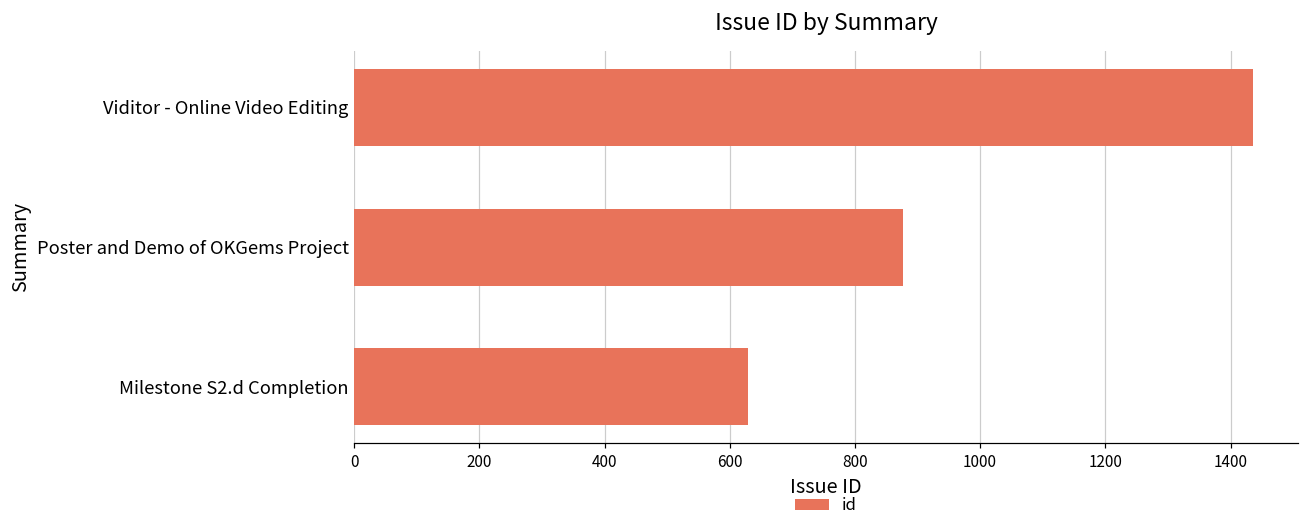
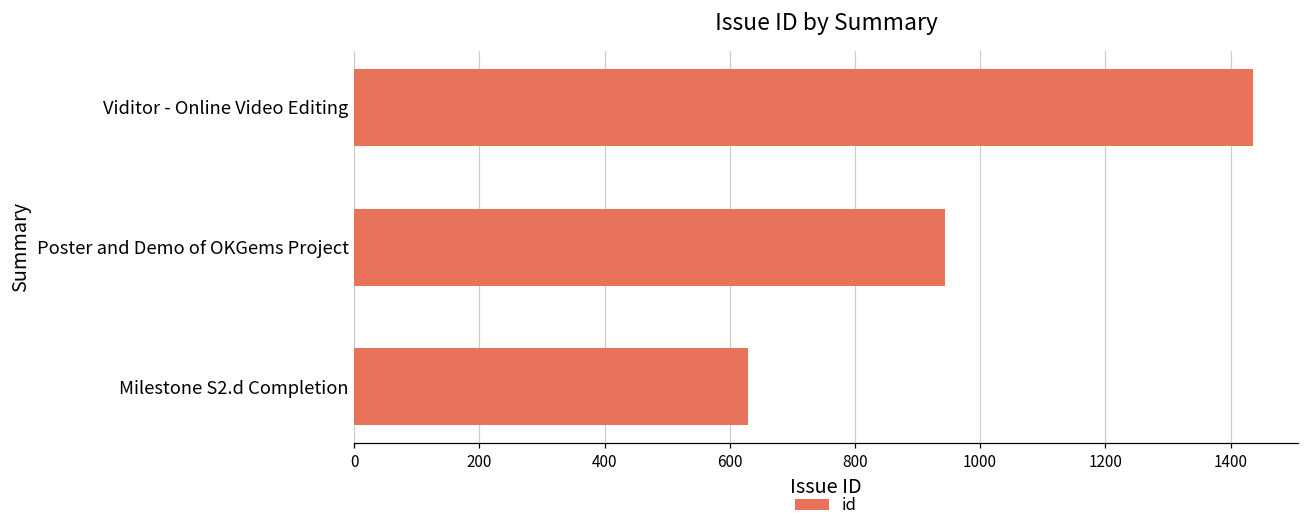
Poster and Demo of OKGems Project: 880 -> 940
